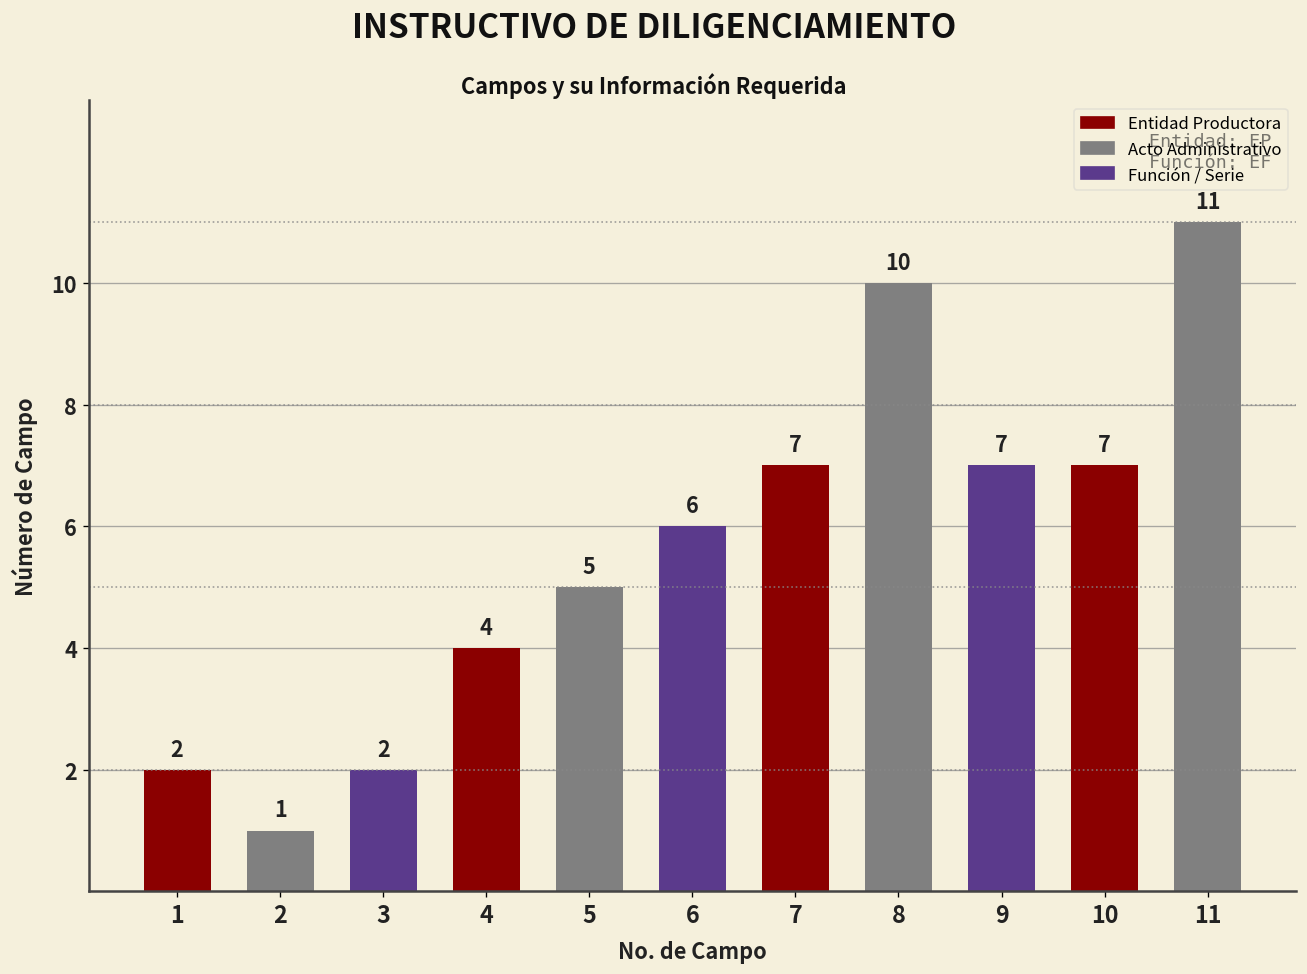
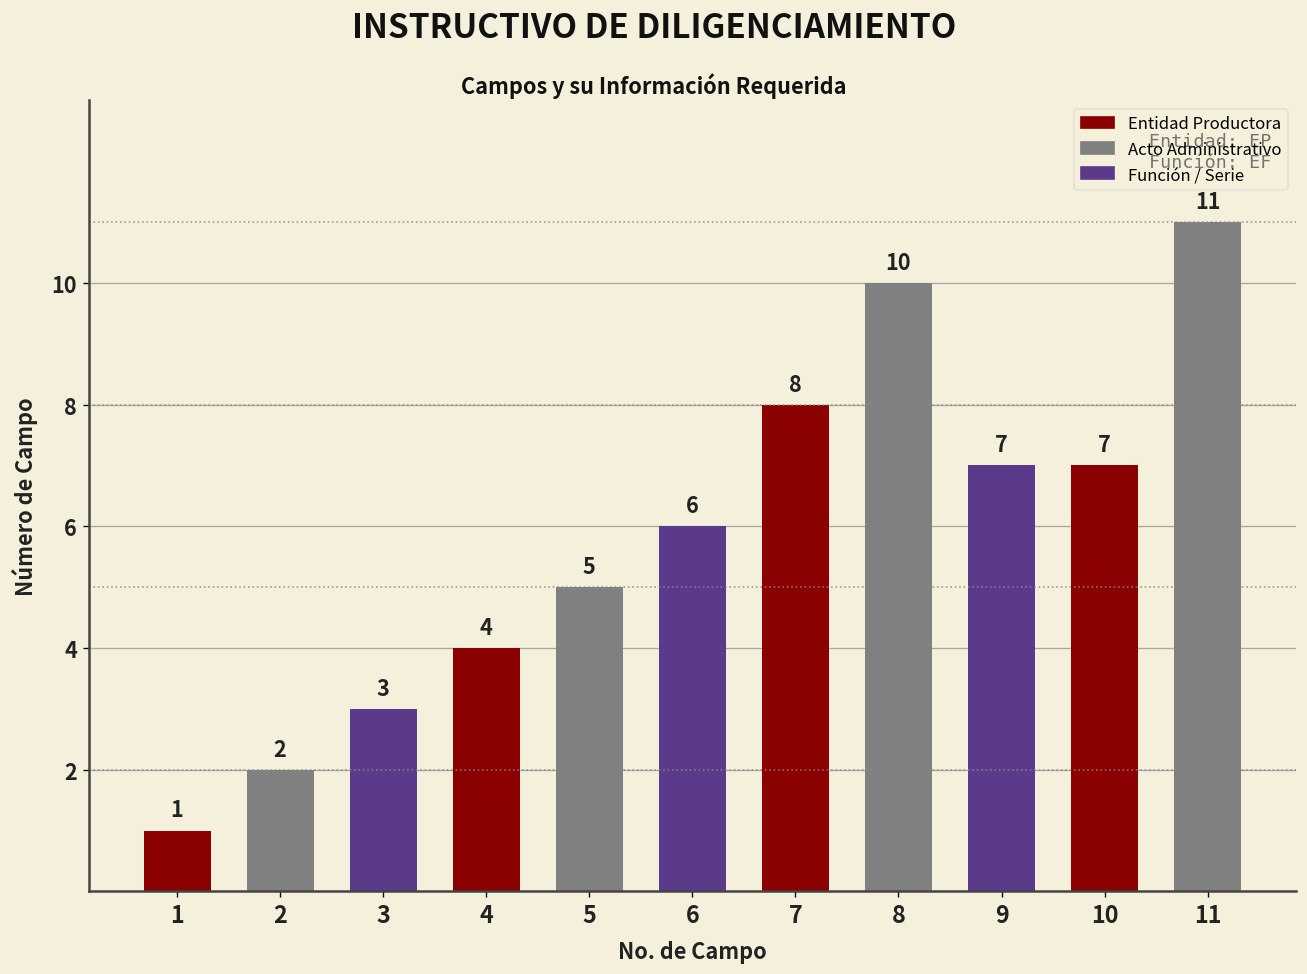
1: 2 -> 1
2: 1 -> 2
3: 2 -> 3
7: 7 -> 8
